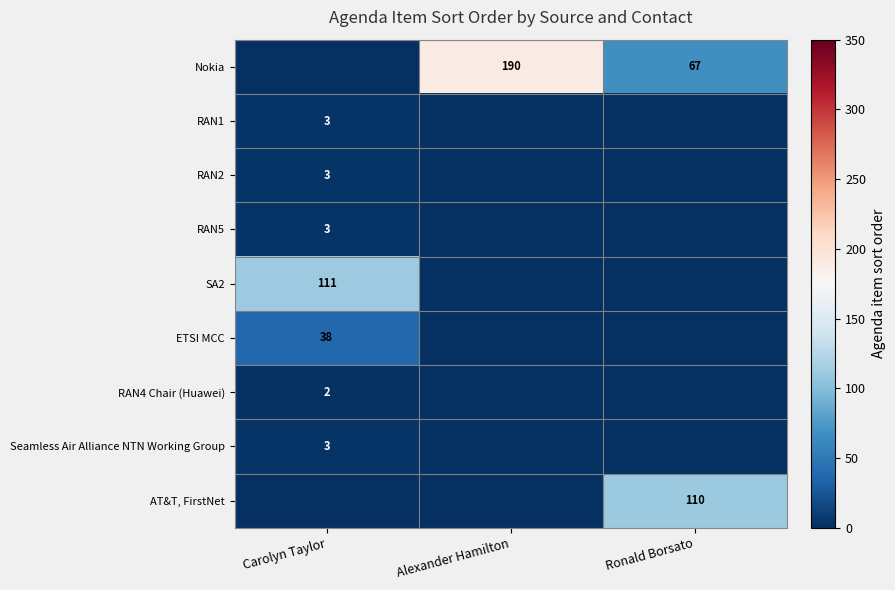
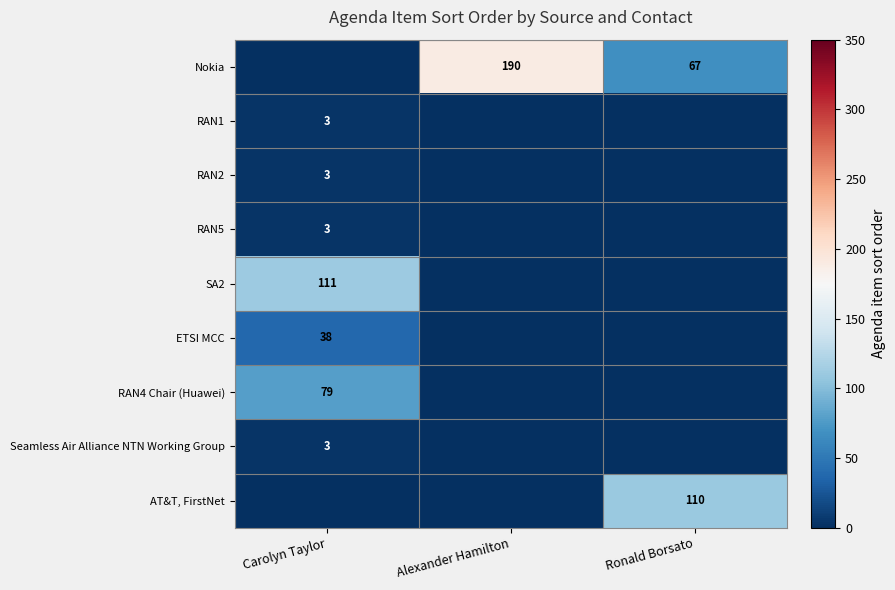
RAN4 Chair (Huawei), Carolyn Taylor: 2 -> 79
